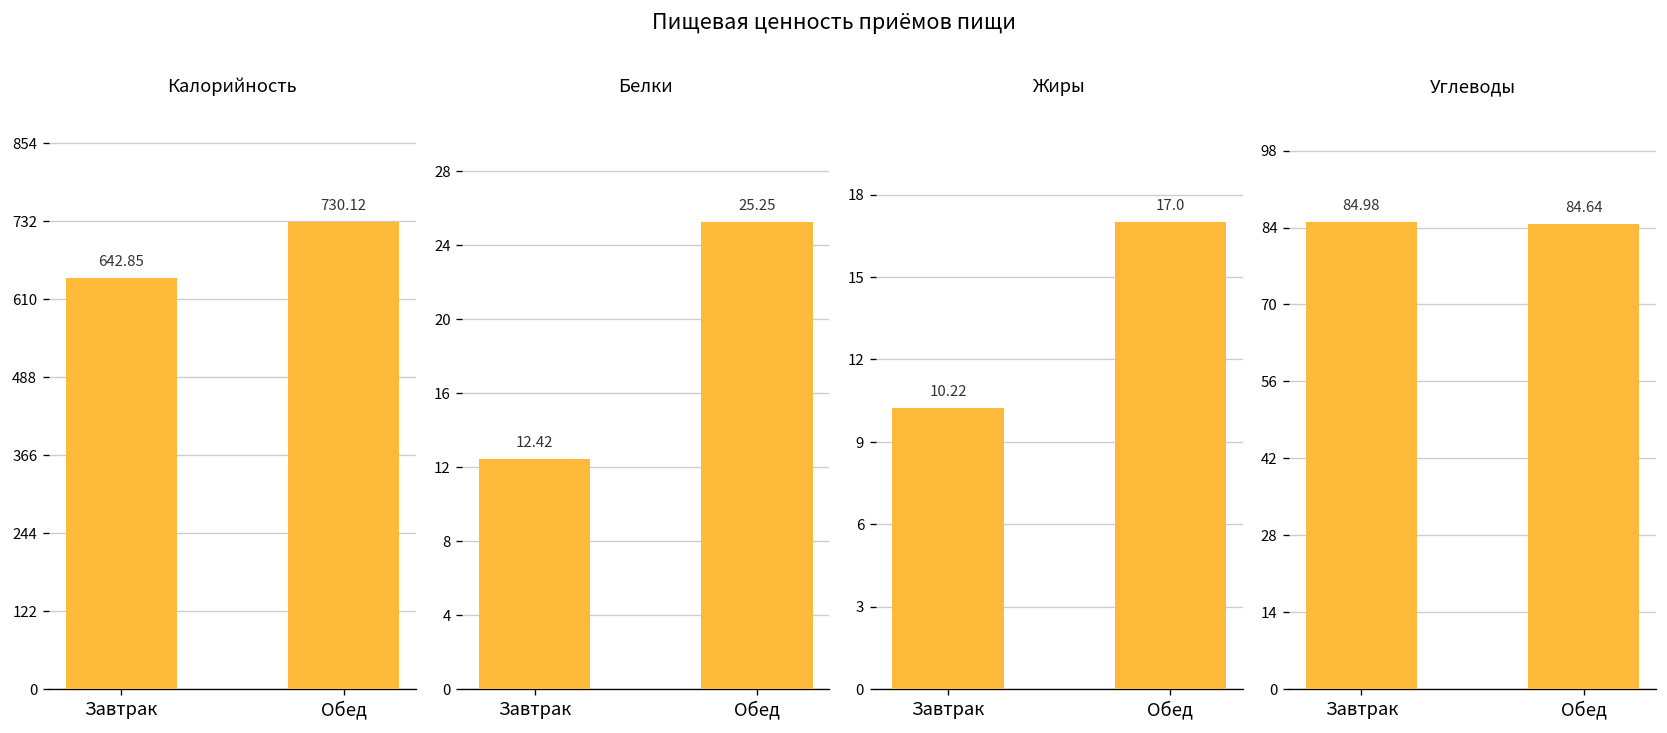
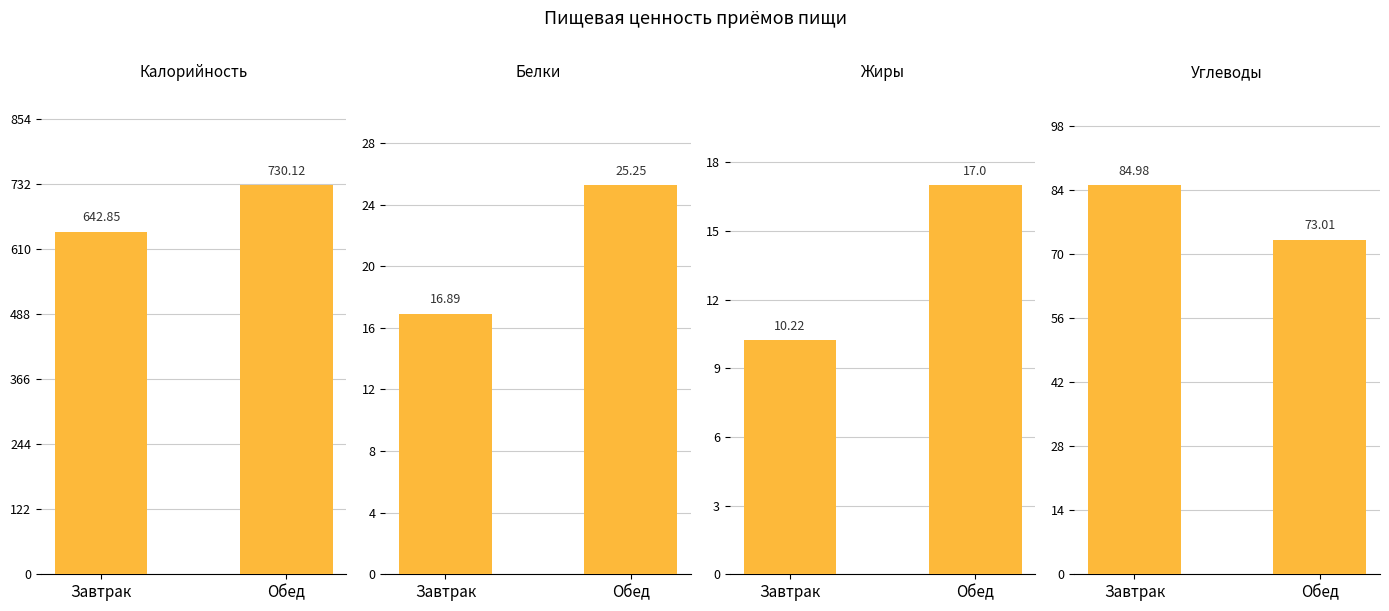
Белки, Завтрак: 12.42 -> 16.89
Углеводы, Обед: 84.64 -> 73.01
